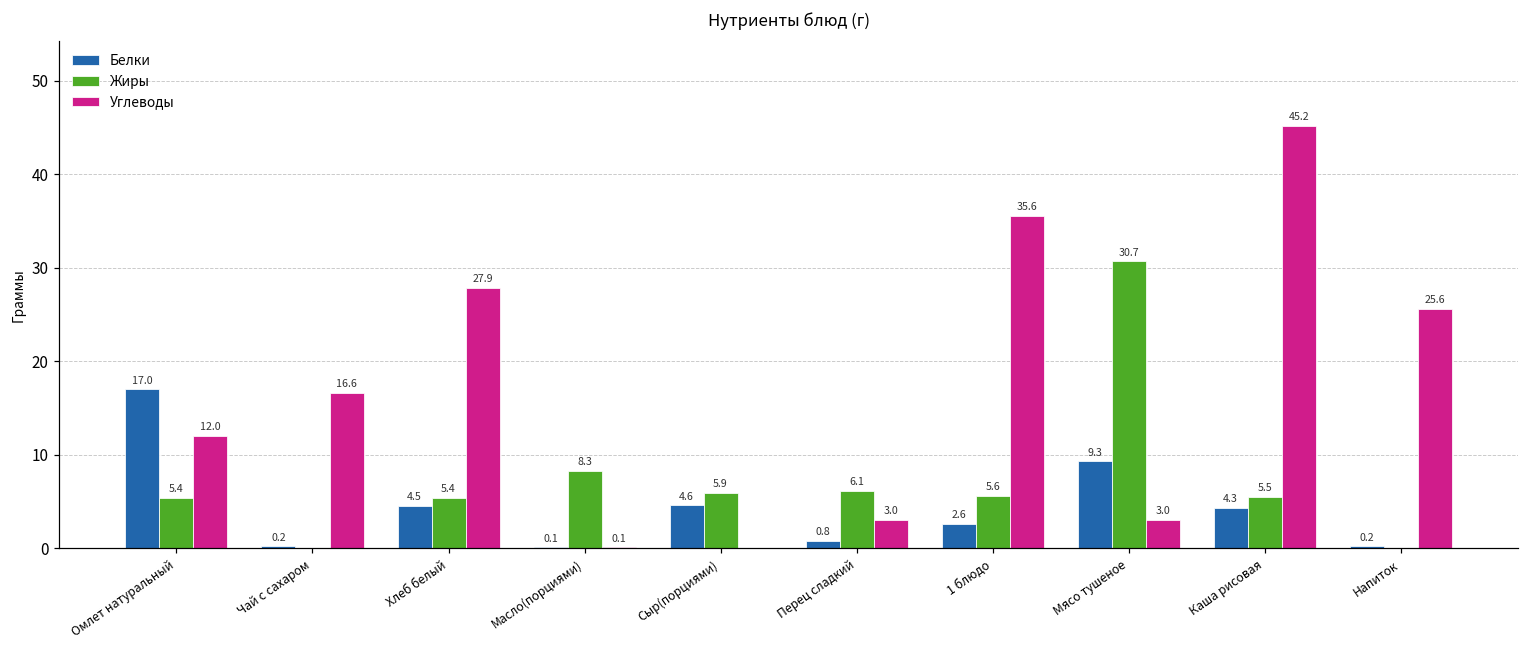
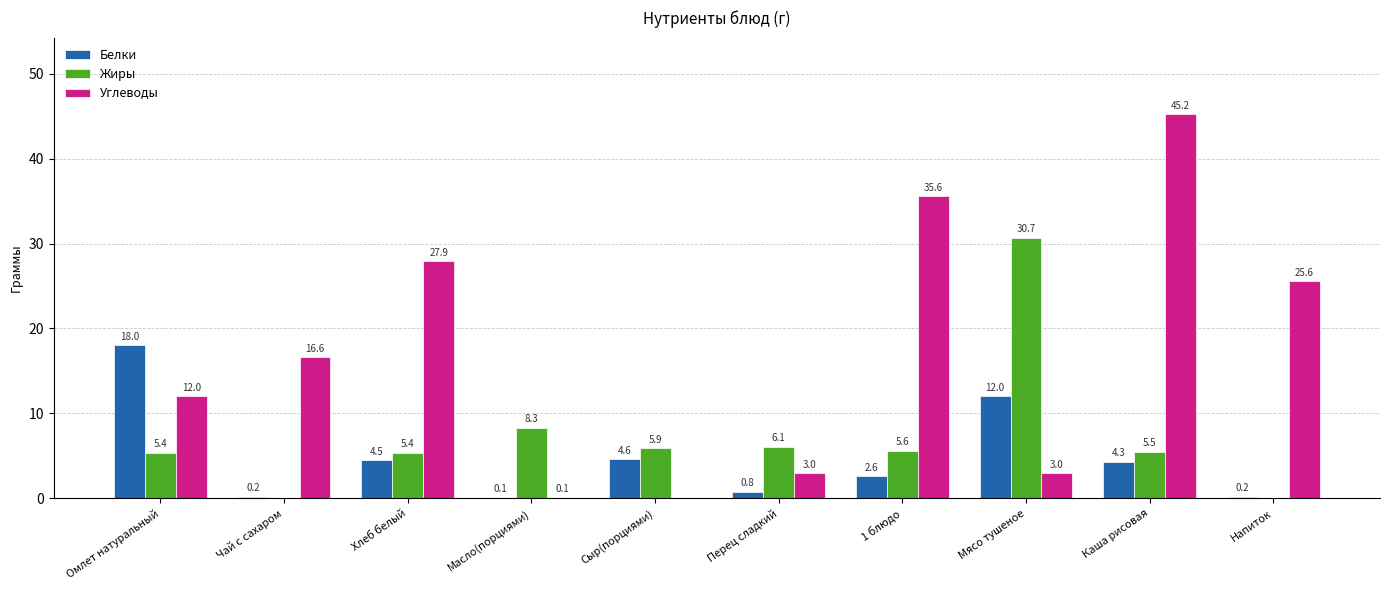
Белки, Омлет натуральный: 17.0 -> 18.0
Белки, Мясо тушеное: 9.3 -> 12.0
